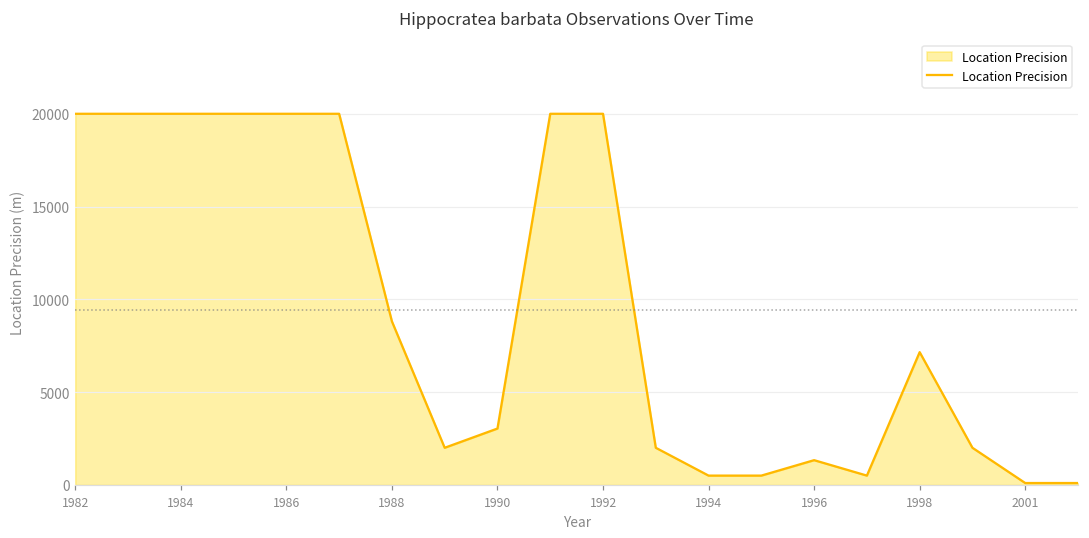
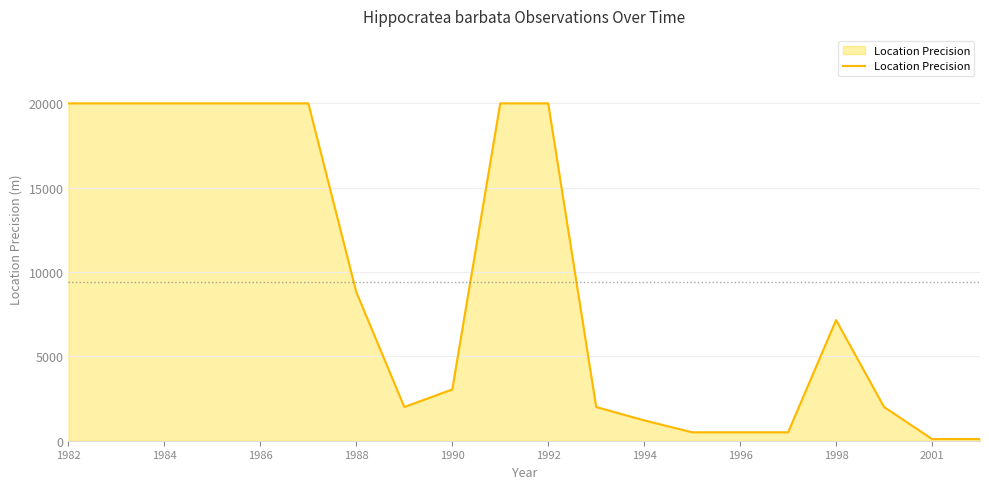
1994: 500 -> 1200
1996: 1300 -> 500
